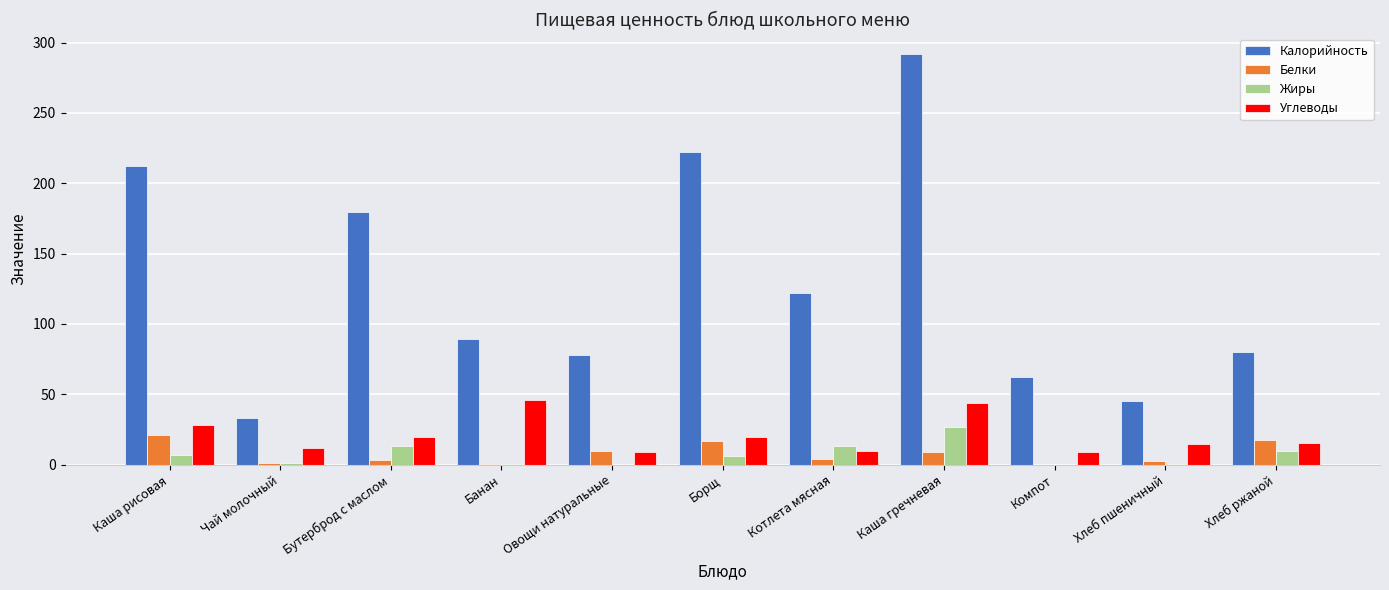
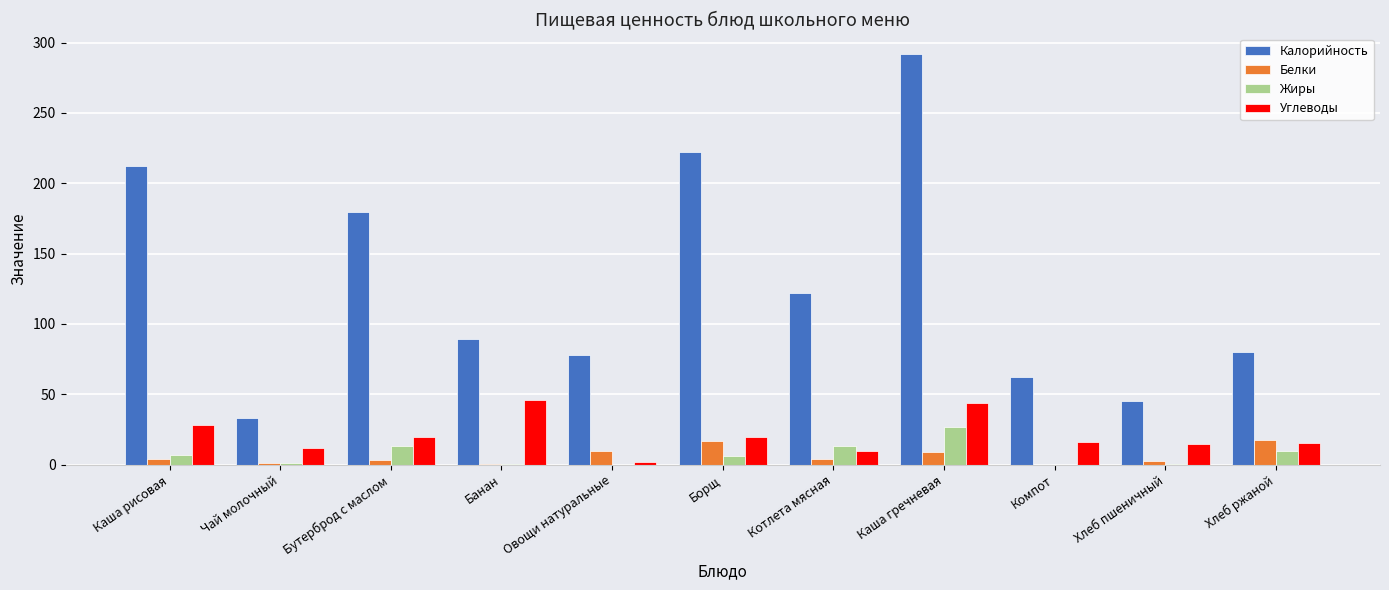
Белки, Каша рисовая: 21 -> 4
Углеводы, Овощи натуральные: 9 -> 2
Углеводы, Компот: 9 -> 16
